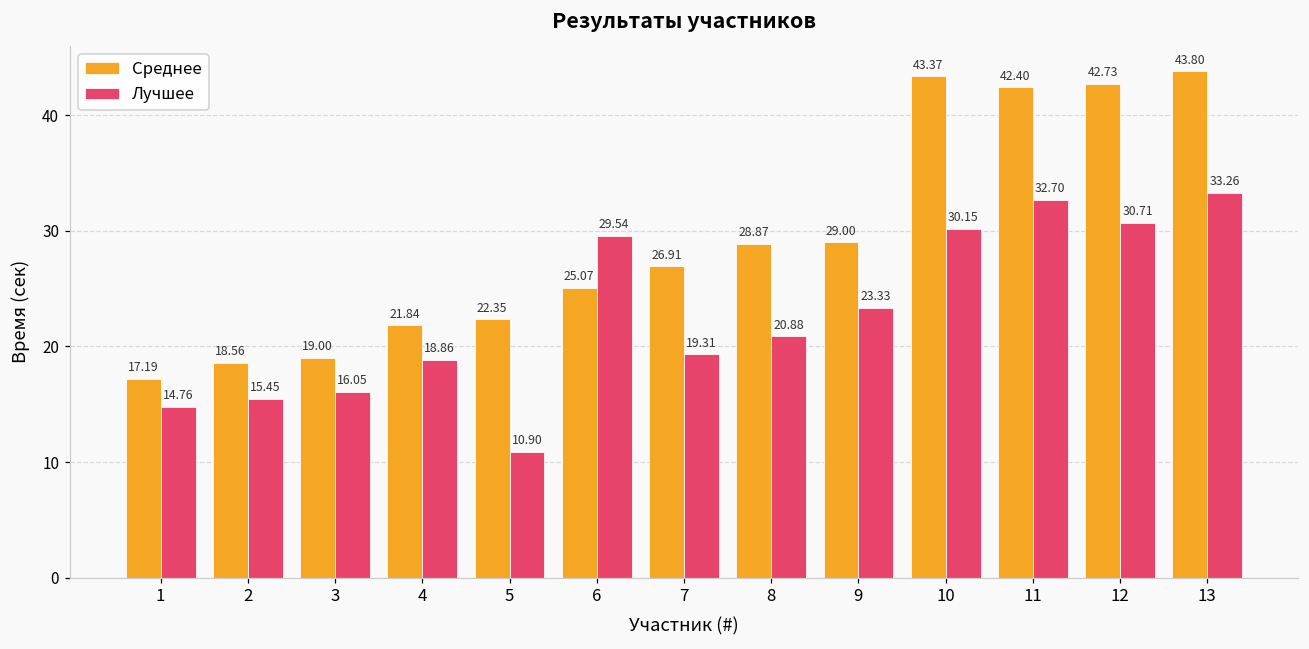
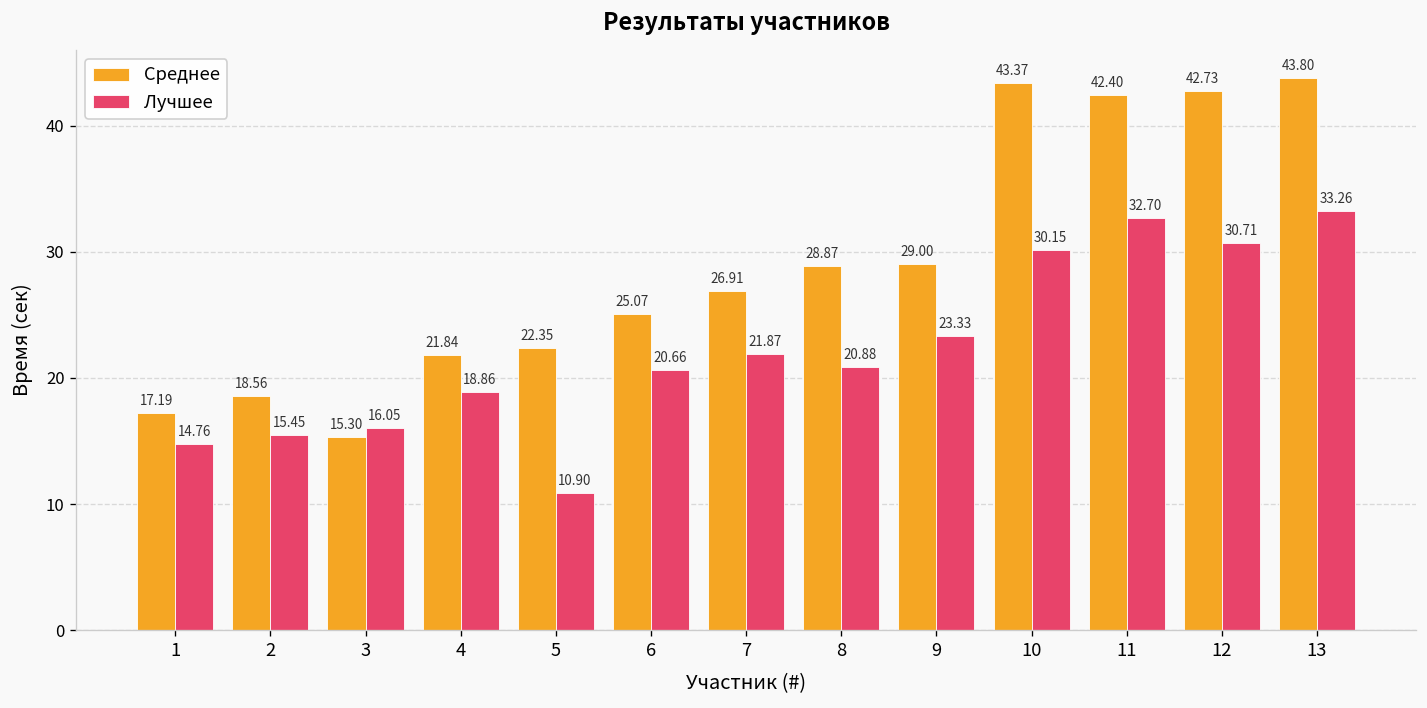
Среднее, 3: 19.00 -> 15.30
Лучшее, 6: 29.54 -> 20.66
Лучшее, 7: 19.31 -> 21.87
